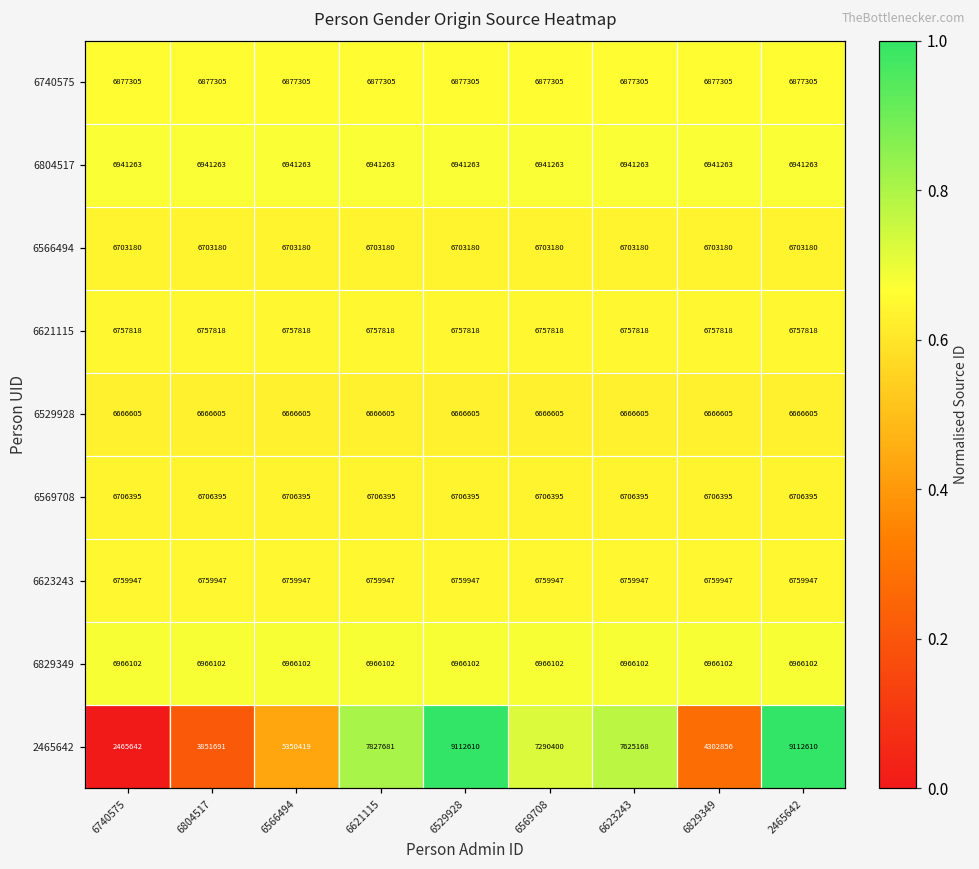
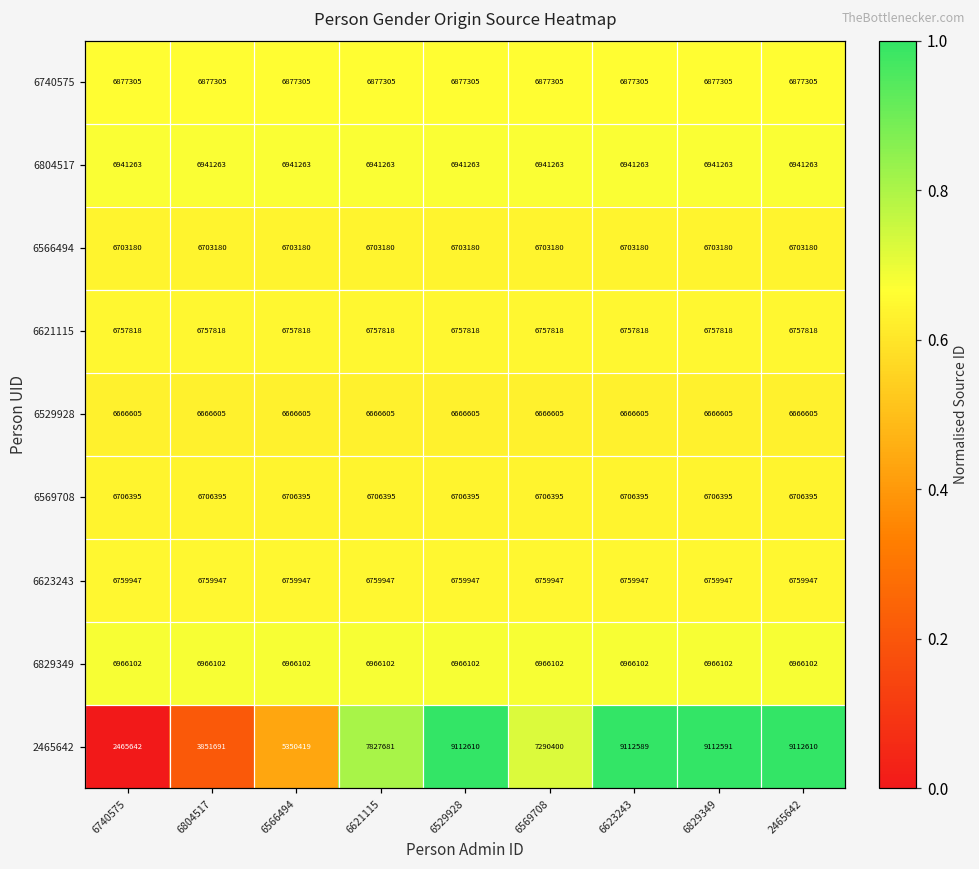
2465642, 6623243: 7625168 -> 9112589
2465642, 6829349: 4302856 -> 9112591
